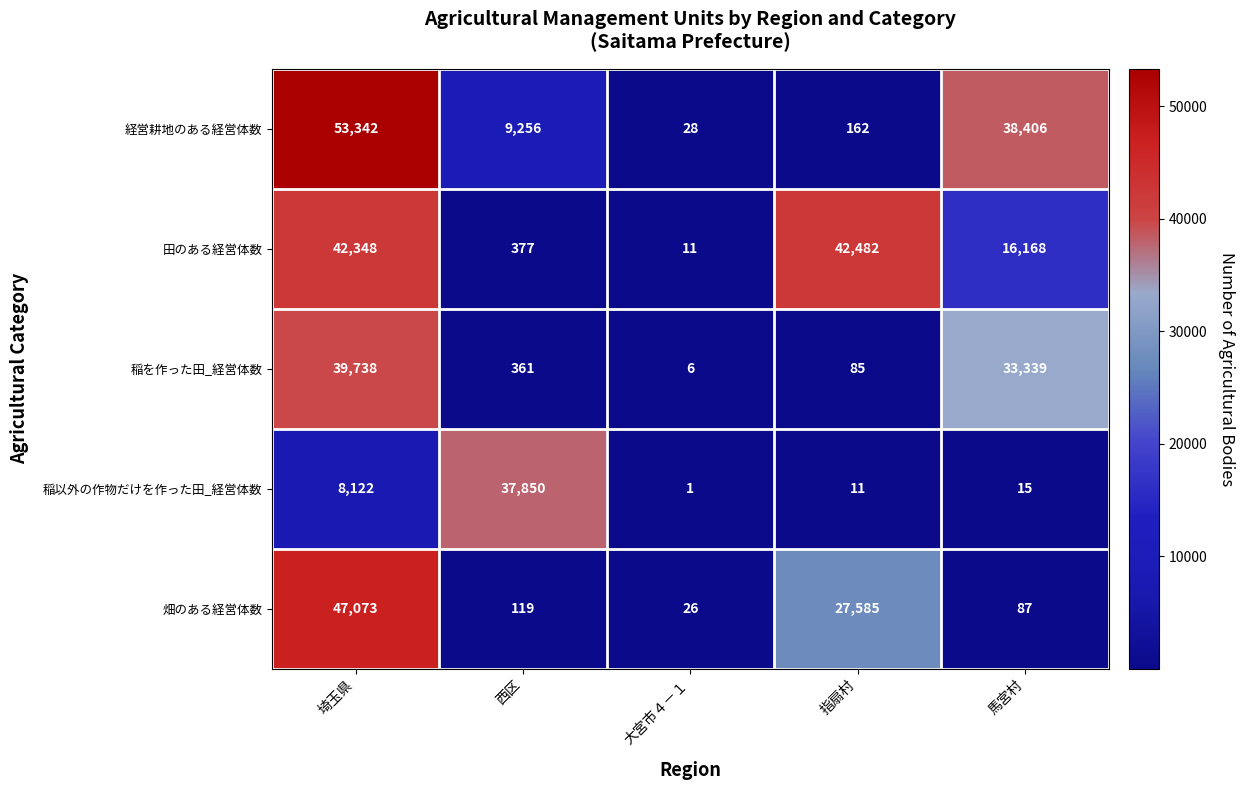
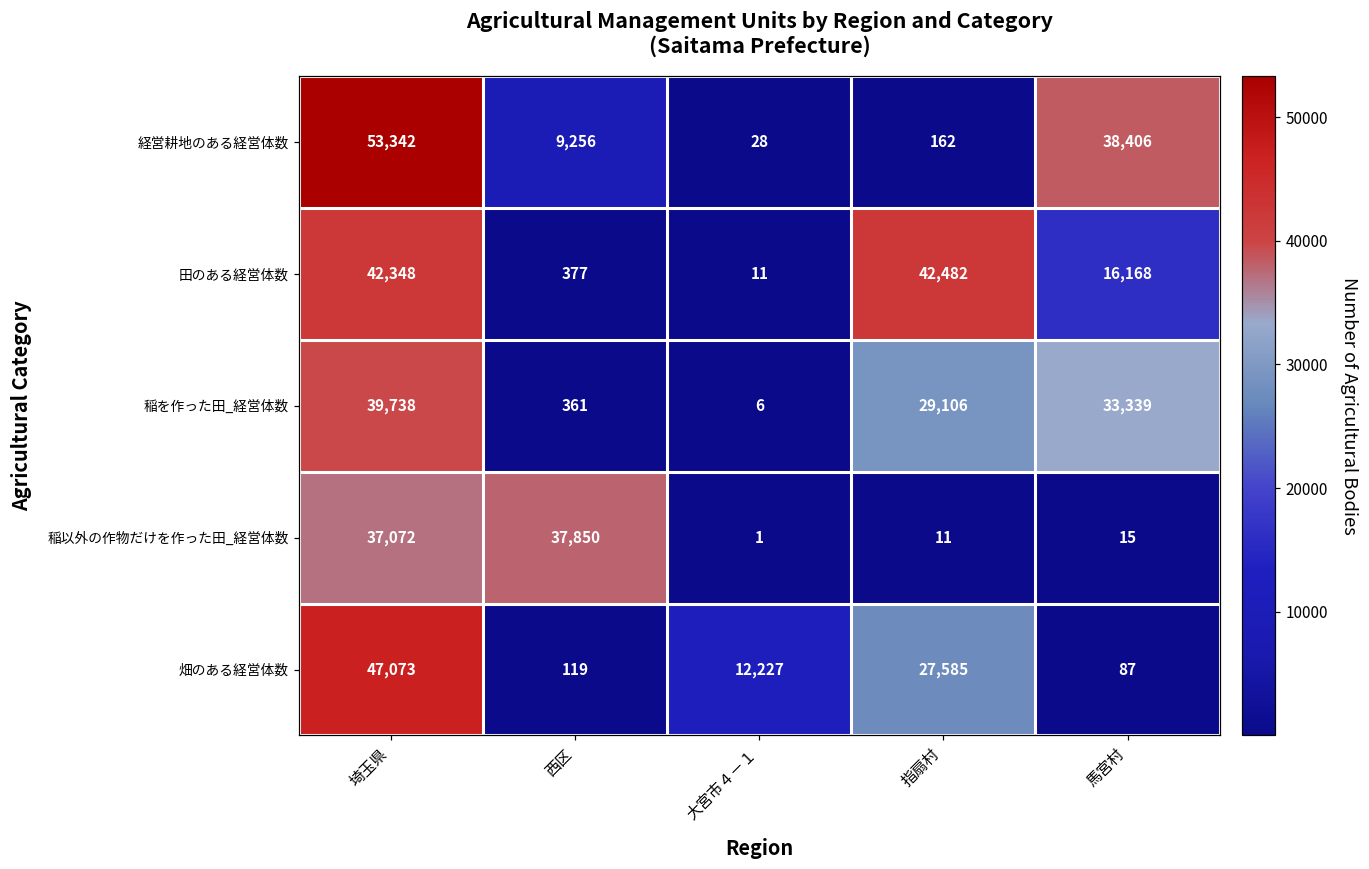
稲を作った田_経営体数, 指扇村: 85 -> 29,106
稲以外の作物だけを作った田_経営体数, 埼玉県: 8,122 -> 37,072
畑のある経営体数, 大宮市４－１: 26 -> 12,227
